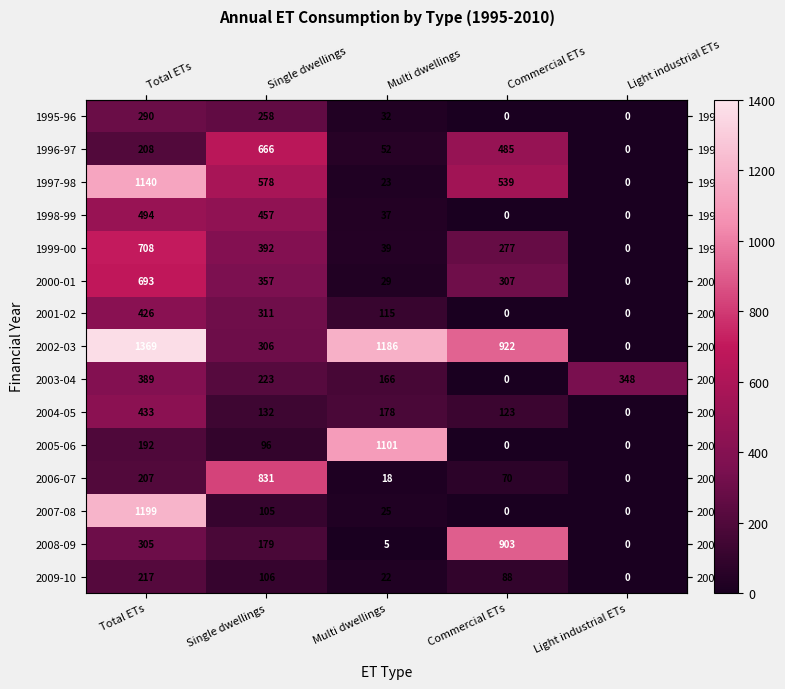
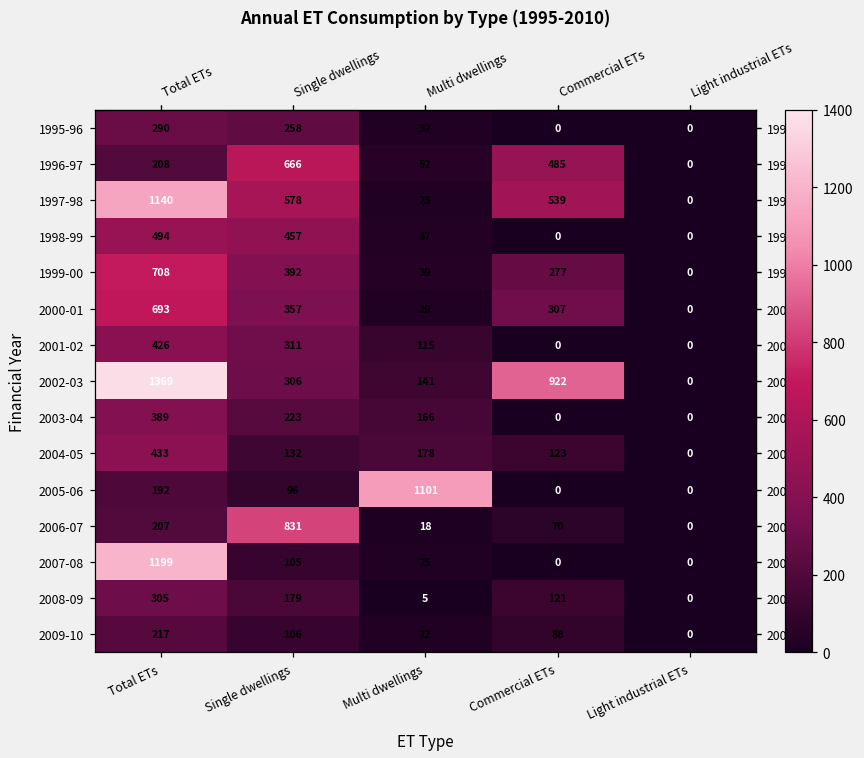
2002-03, Multi dwellings: 1186 -> 141
2003-04, Light industrial ETs: 348 -> 0
2008-09, Commercial ETs: 903 -> 121
